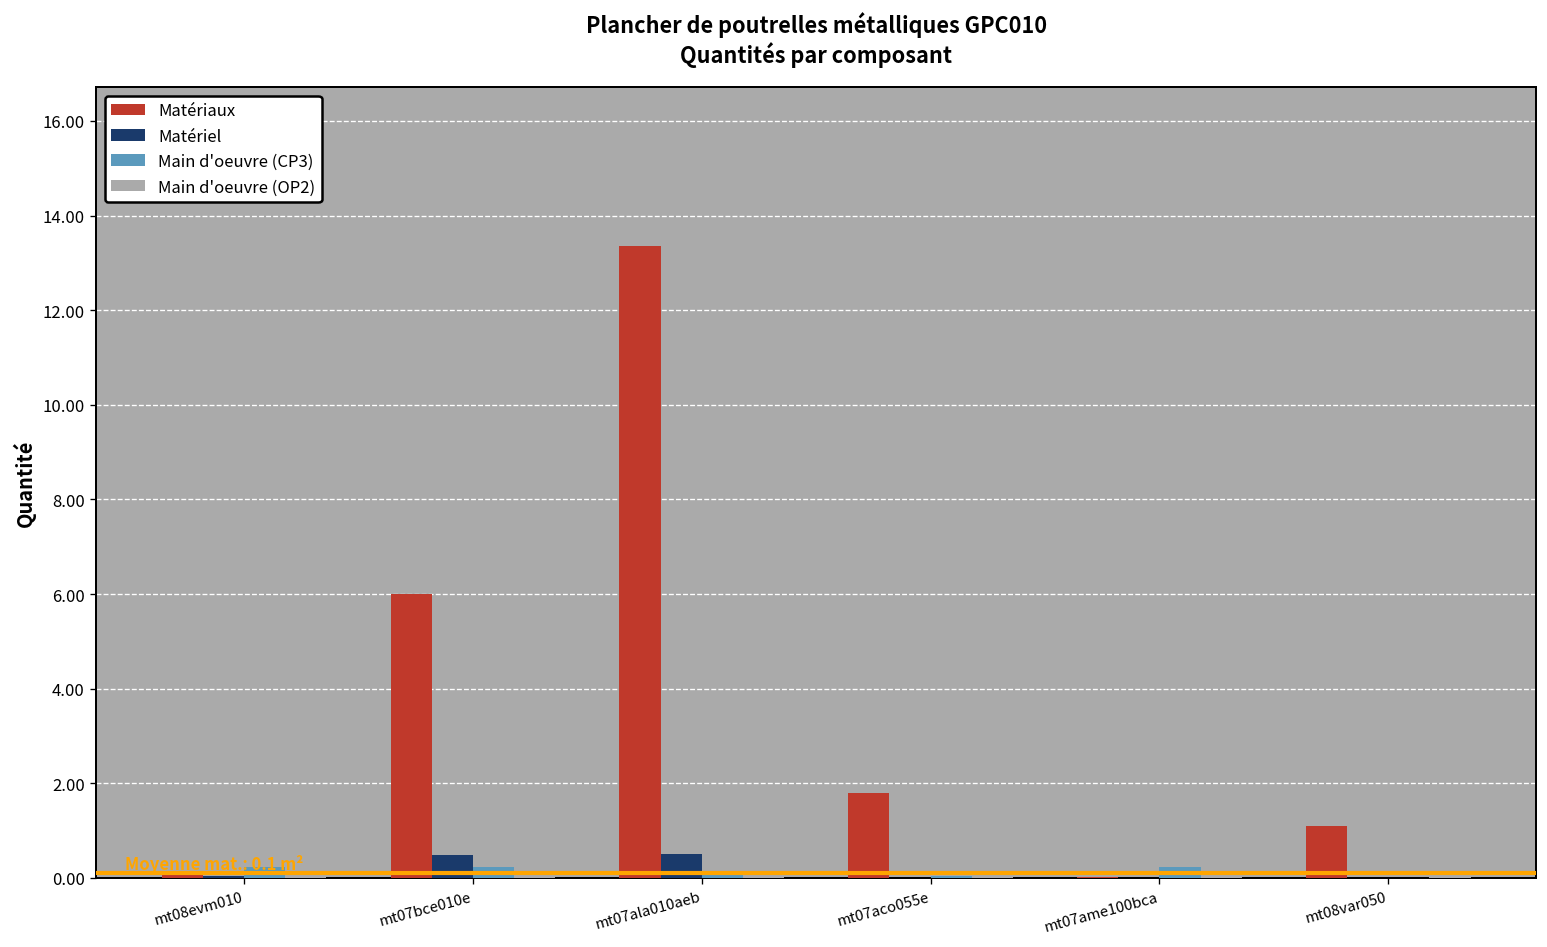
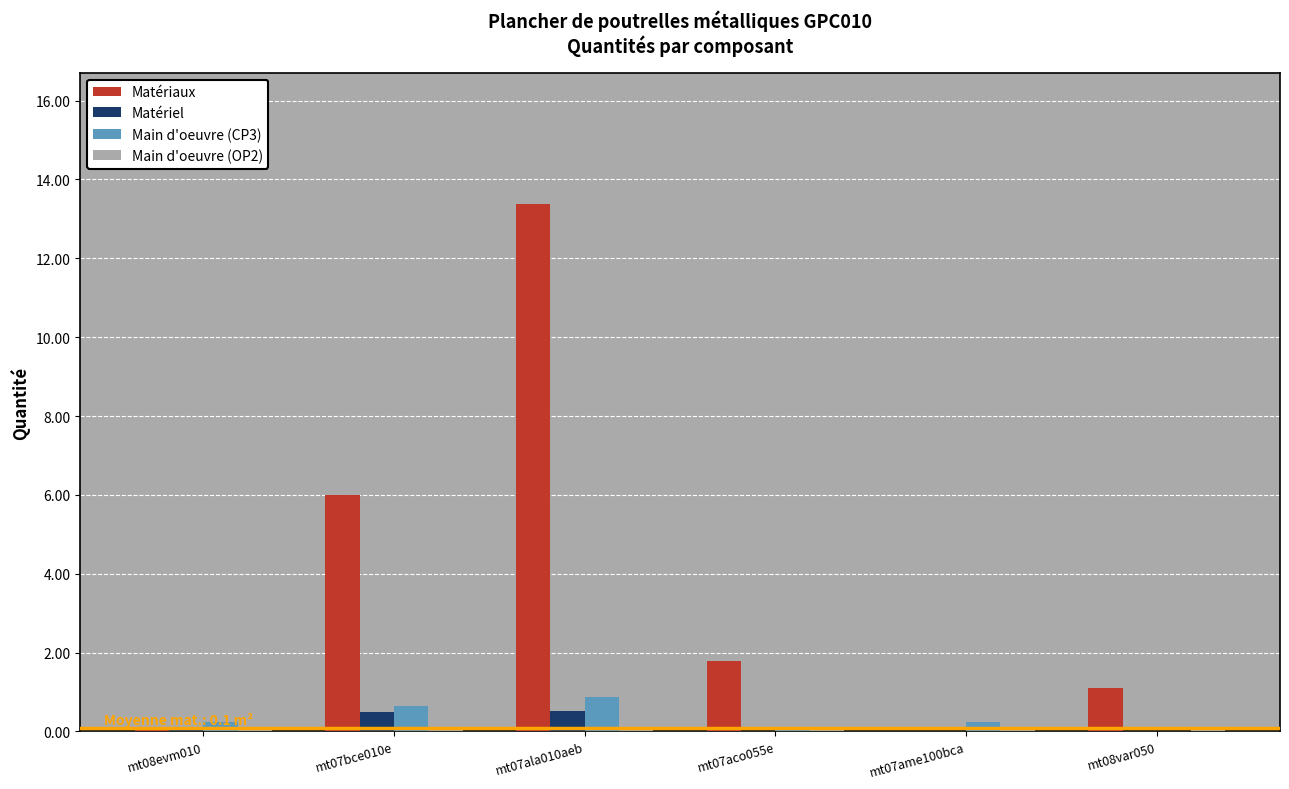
Main d'oeuvre (CP3), mt07bce010e: 0.2 -> 0.6
Main d'oeuvre (CP3), mt07ala010aeb: 0.1 -> 0.9
